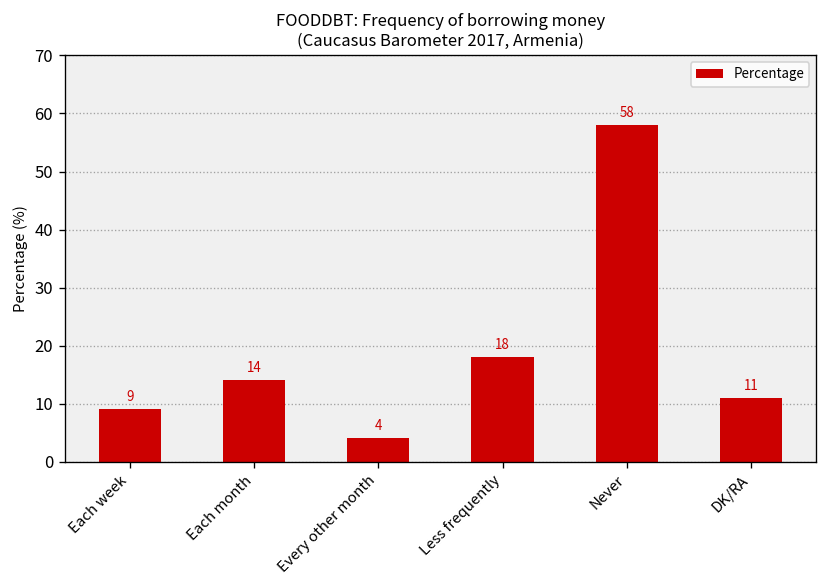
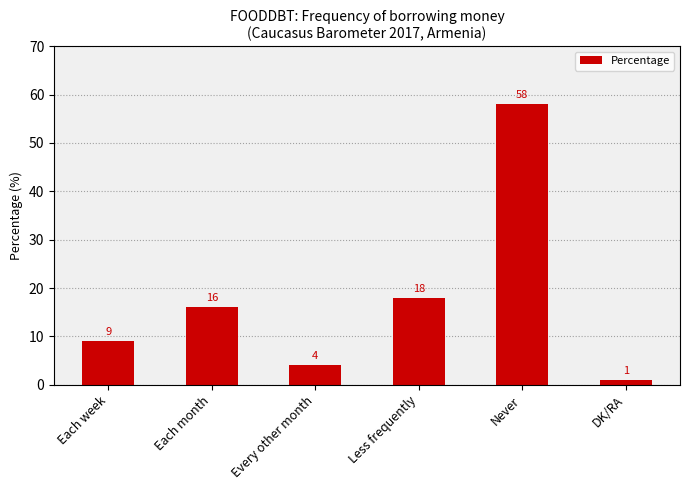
Each month: 14 -> 16
DK/RA: 11 -> 1
